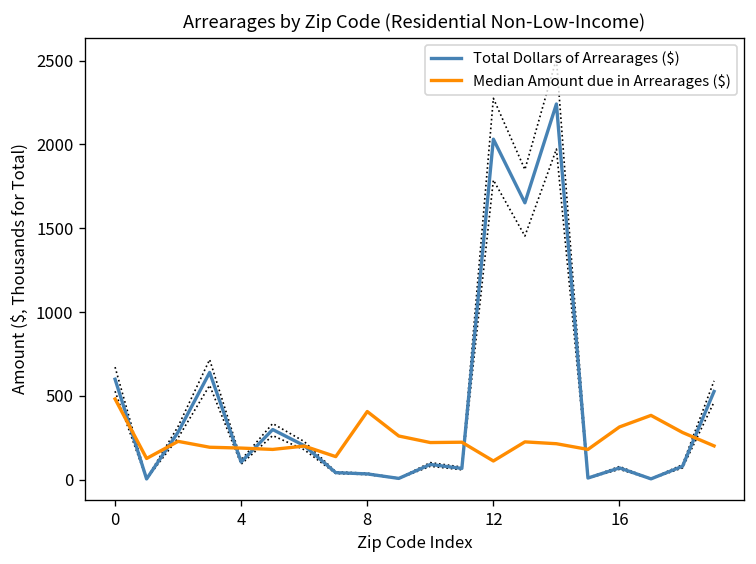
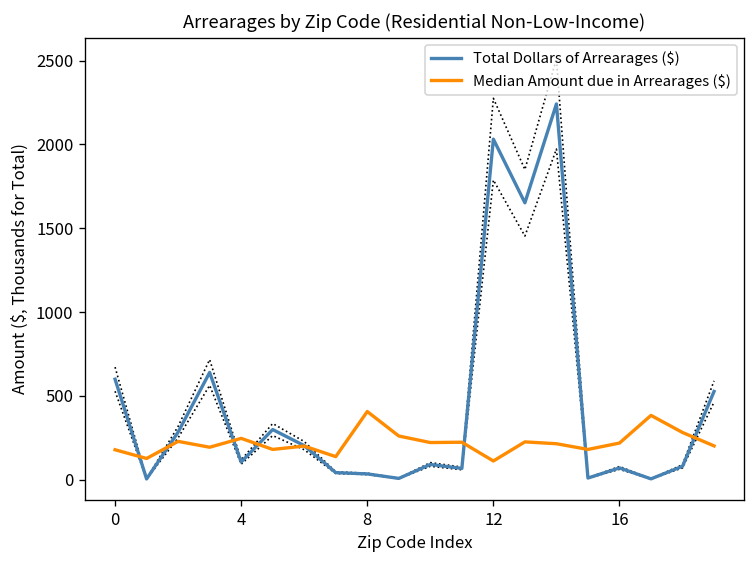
Median Amount due in Arrearages ($), 0: 480 -> 180
Median Amount due in Arrearages ($), 4: 190 -> 250
Median Amount due in Arrearages ($), 16: 320 -> 220
